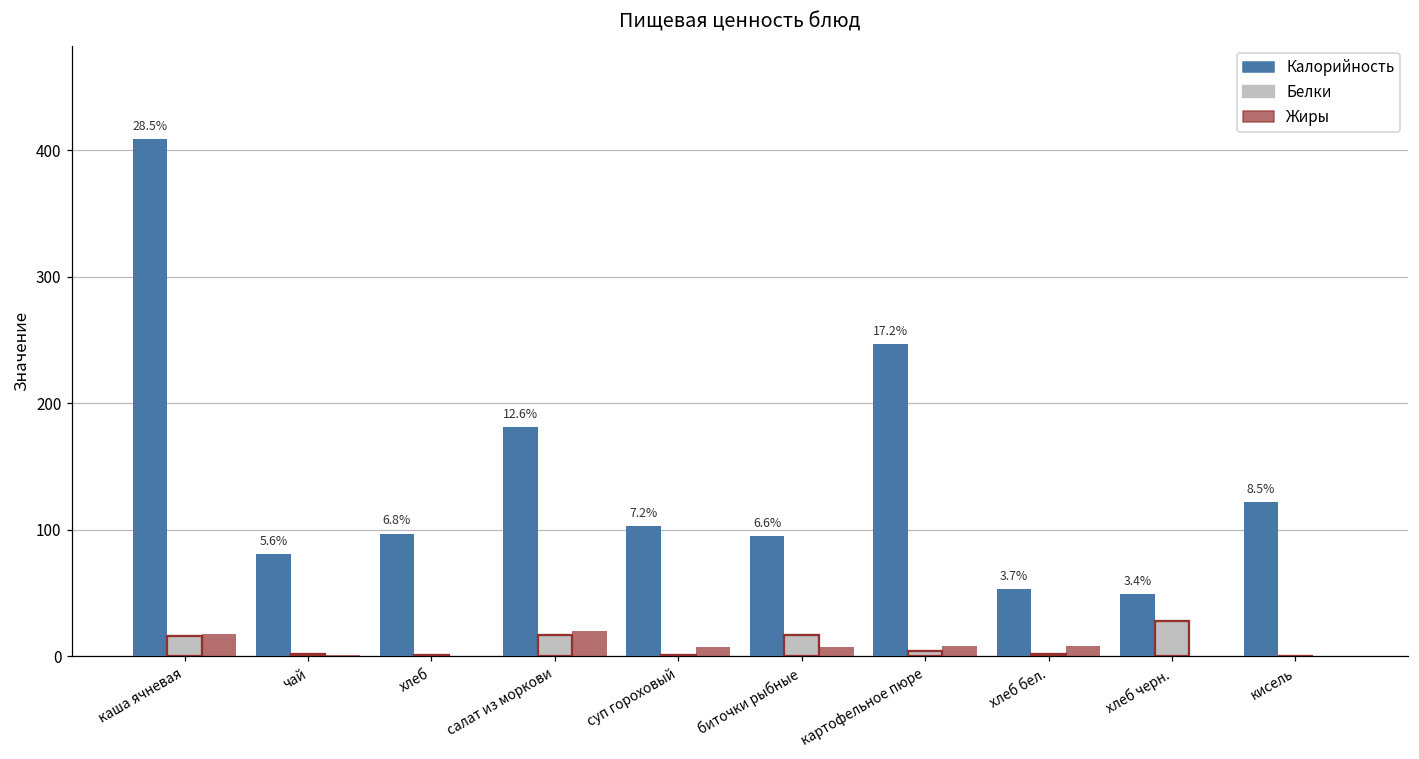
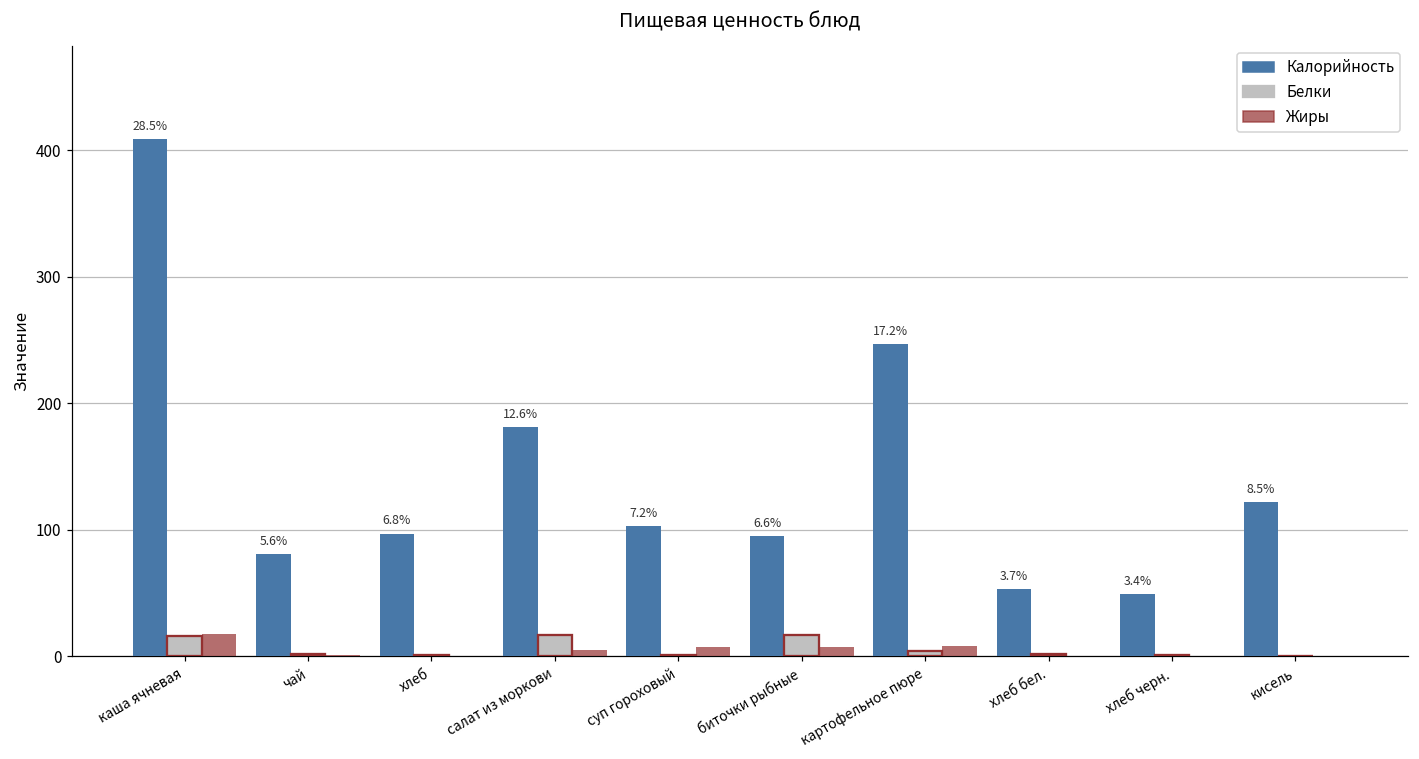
Жиры, салат из моркови: 20 -> 5
Жиры, хлеб бел.: 8 -> 0
Белки, хлеб черн.: 28 -> 1
